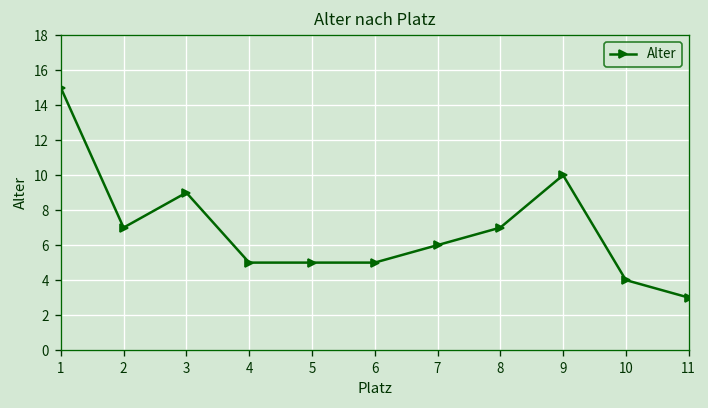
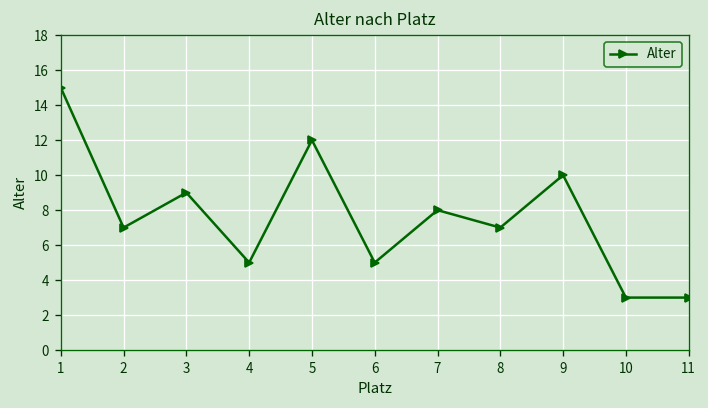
5: 5 -> 12
7: 6 -> 8
10: 4 -> 3
